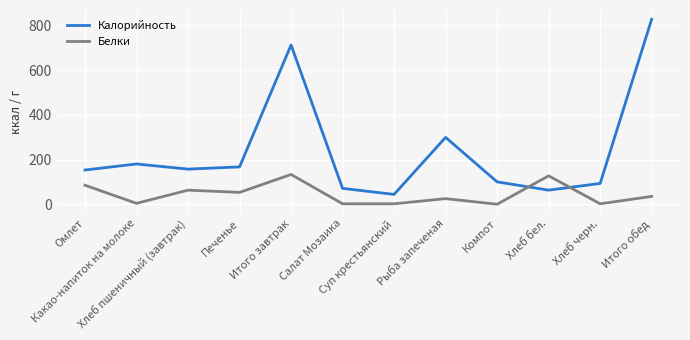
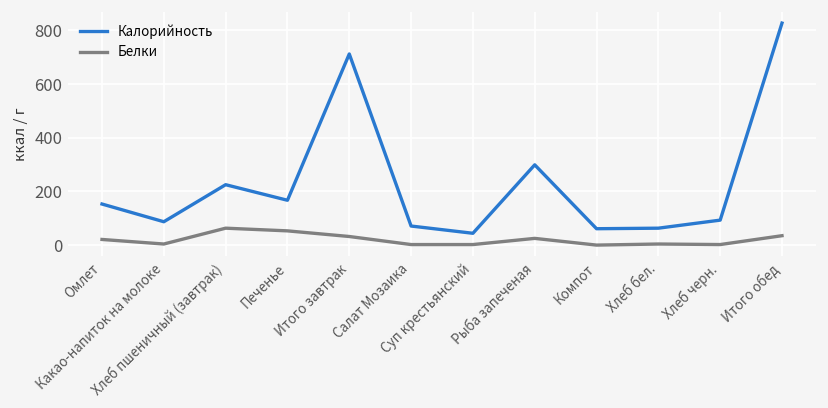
Белки, Омлет: 90 -> 20
Калорийность, Какао-напиток на молоке: 180 -> 90
Калорийность, Хлеб пшеничный (завтрак): 160 -> 230
Белки, Итого завтрак: 130 -> 30
Калорийность, Компот: 100 -> 60
Белки, Хлеб бел.: 130 -> 0
